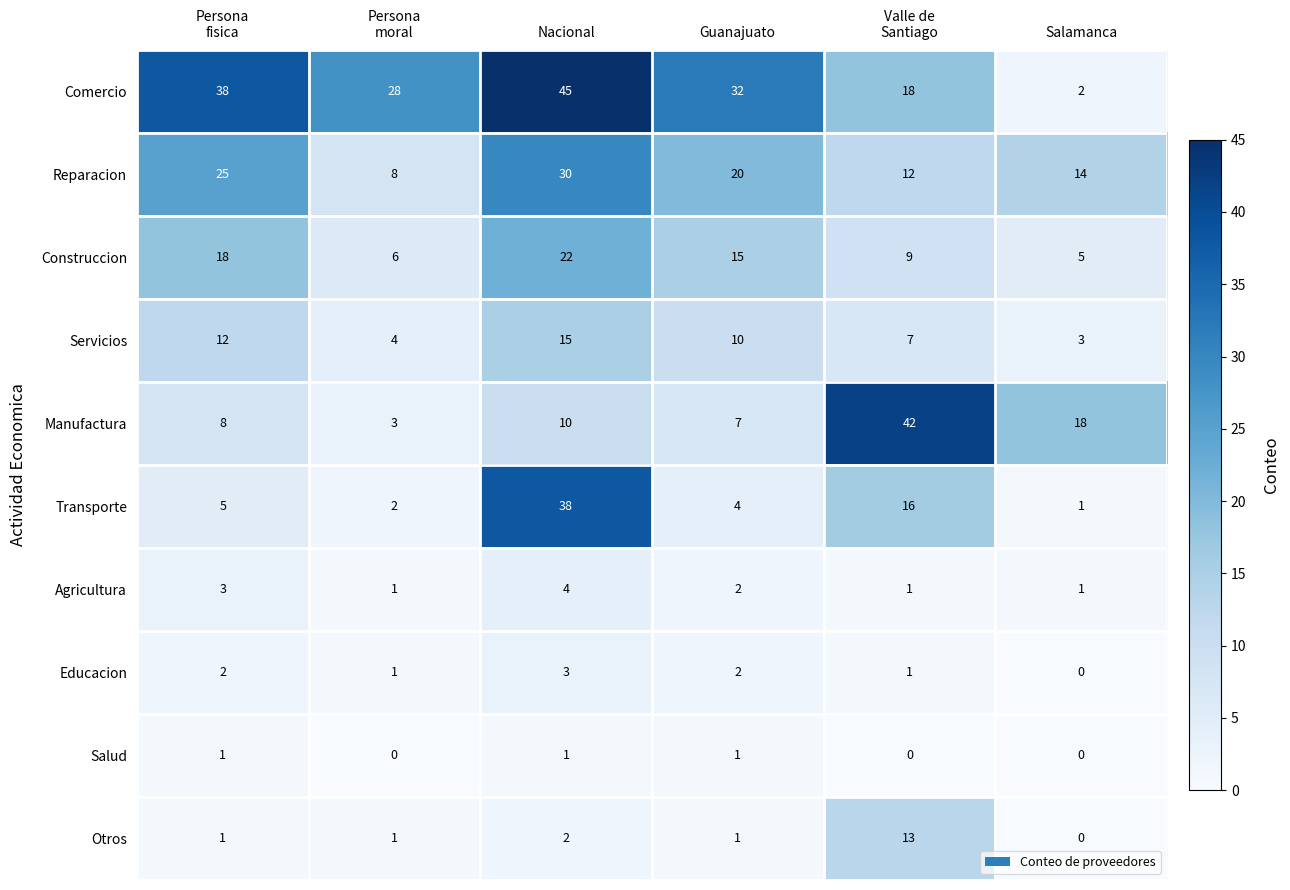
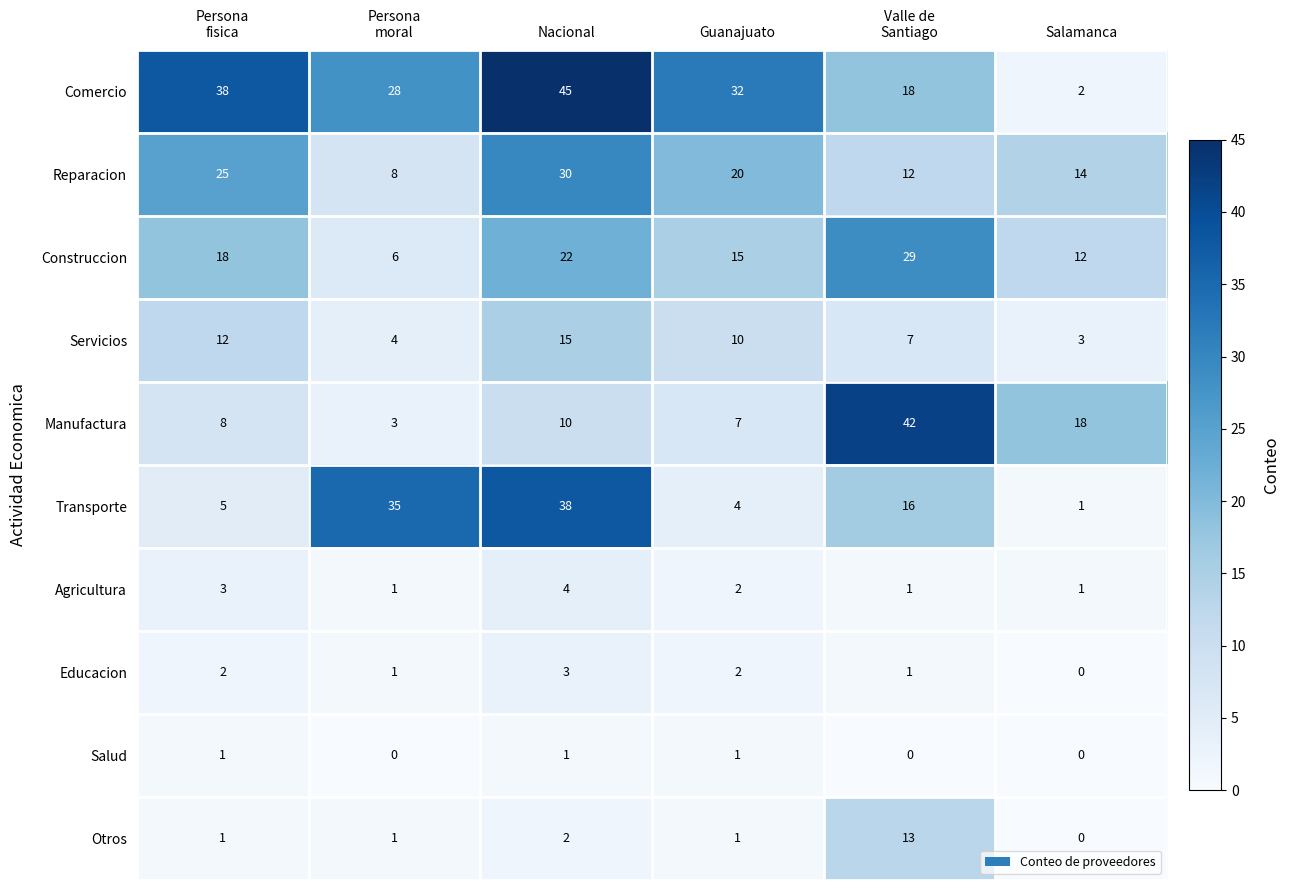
Construccion, Valle de Santiago: 9 -> 29
Construccion, Salamanca: 5 -> 12
Transporte, Persona moral: 2 -> 35
